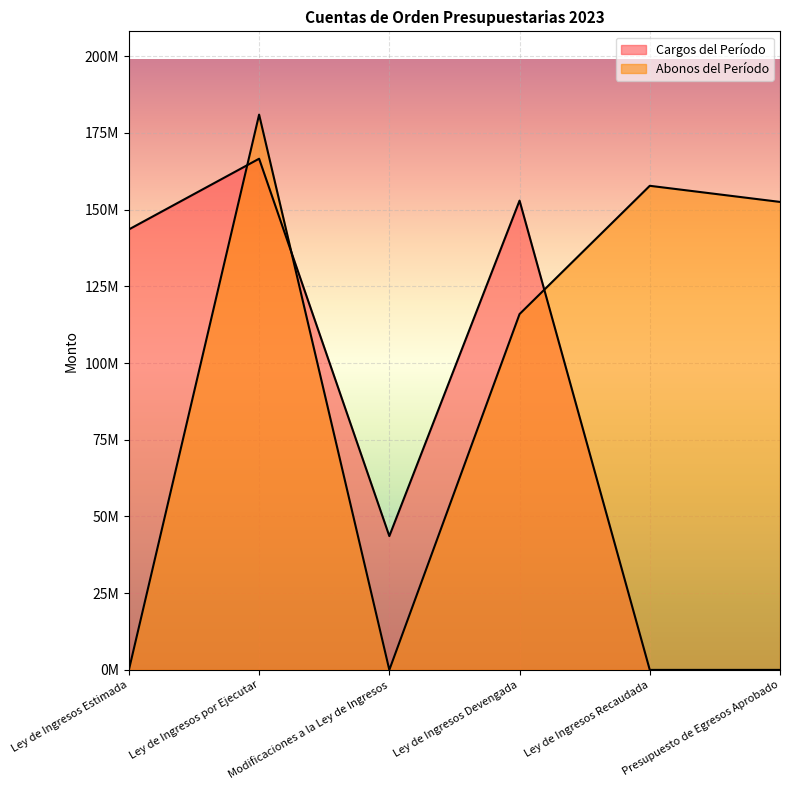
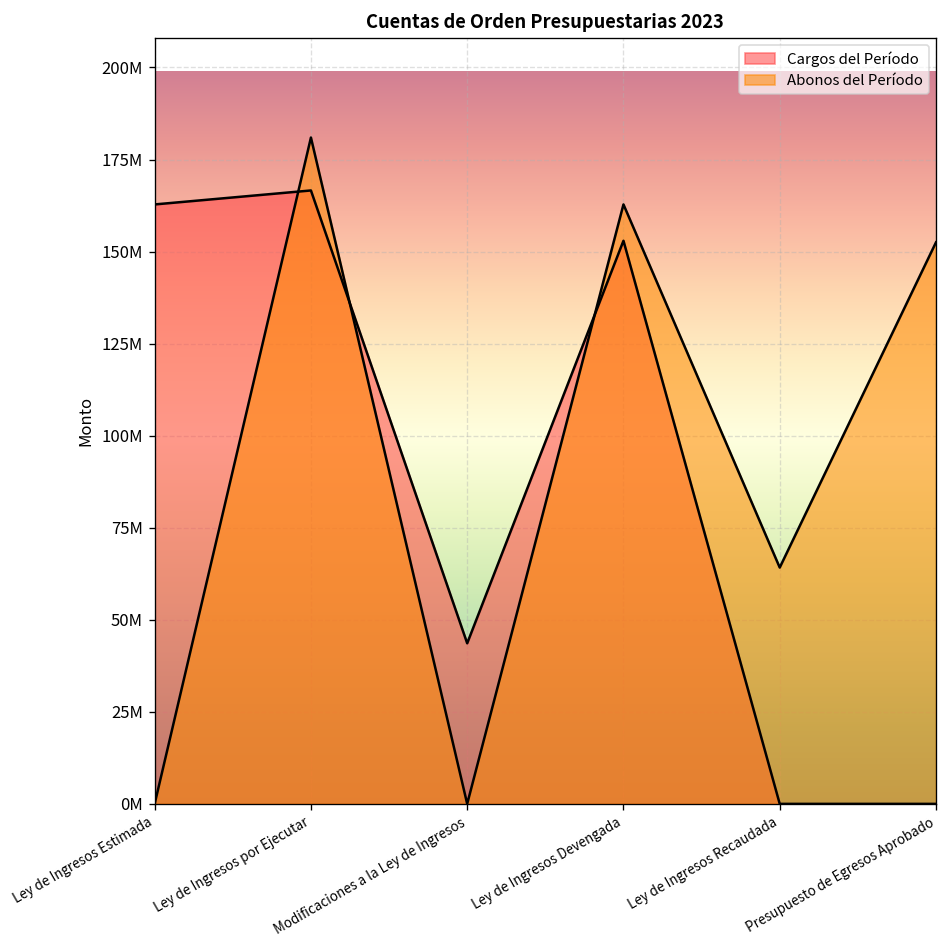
Cargos del Período, Ley de Ingresos Estimada: 144000000 -> 163000000
Abonos del Período, Ley de Ingresos Devengada: 116000000 -> 163000000
Abonos del Período, Ley de Ingresos Recaudada: 158000000 -> 64000000
